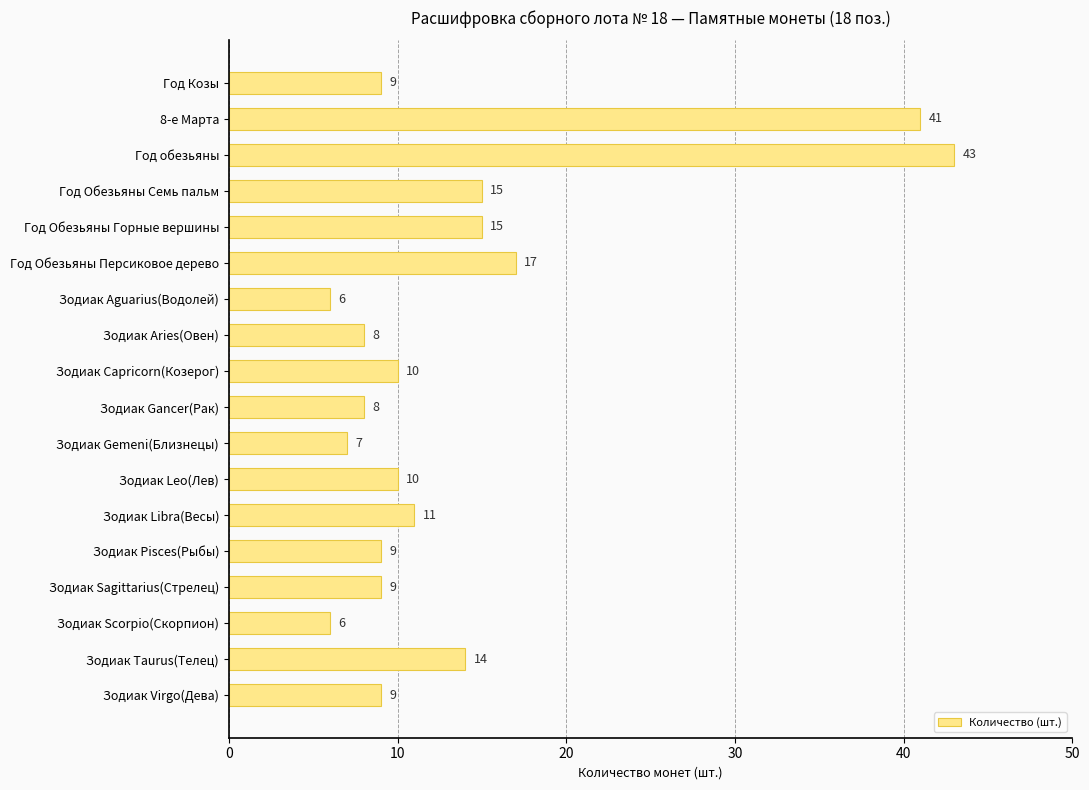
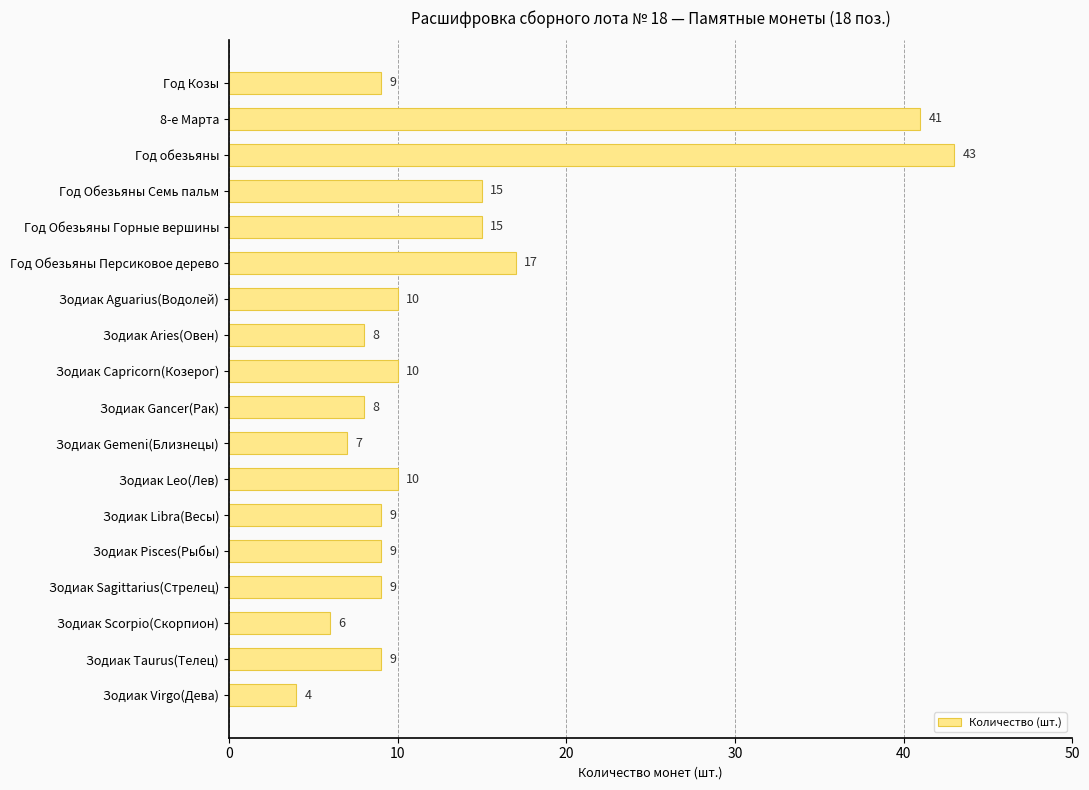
Зодиак Aguarius(Водолей): 6 -> 10
Зодиак Libra(Весы): 11 -> 9
Зодиак Taurus(Телец): 14 -> 9
Зодиак Virgo(Дева): 9 -> 4
